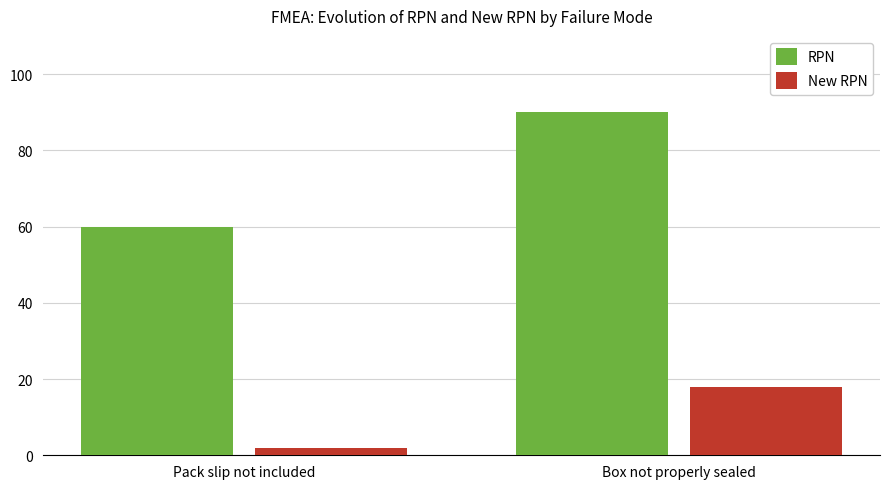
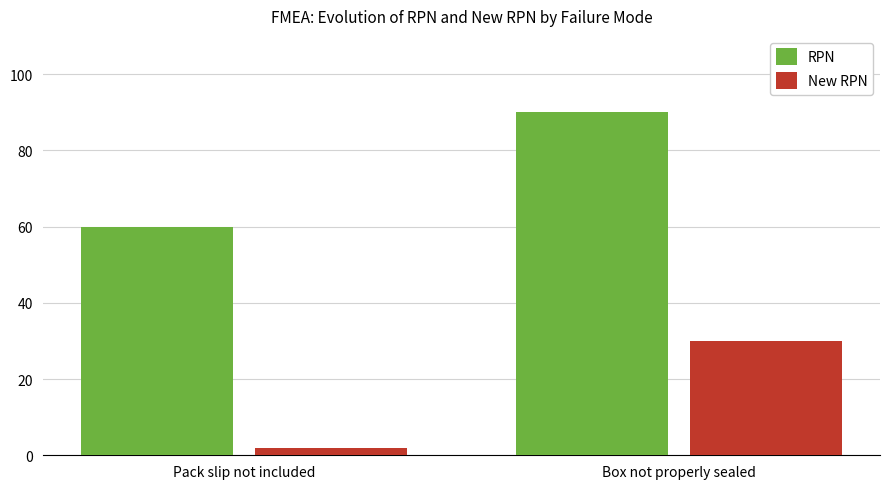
New RPN, Box not properly sealed: 18 -> 30
